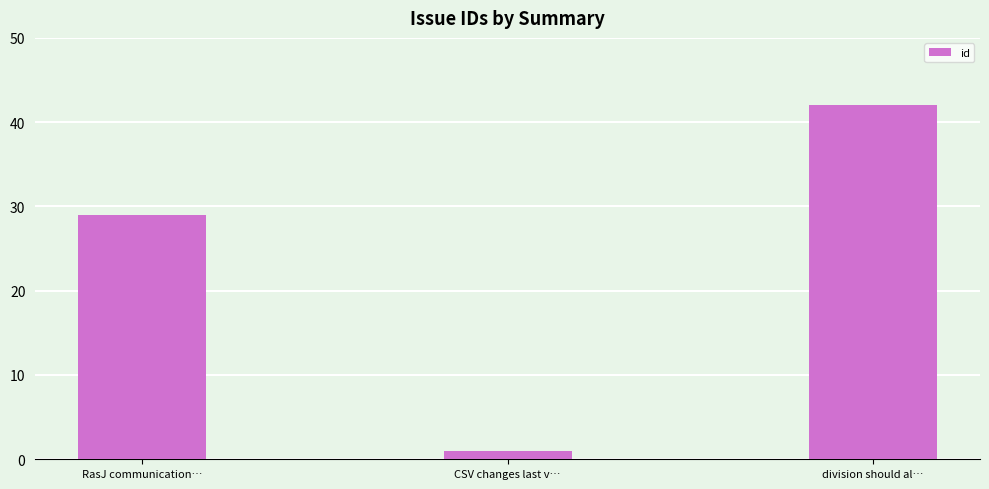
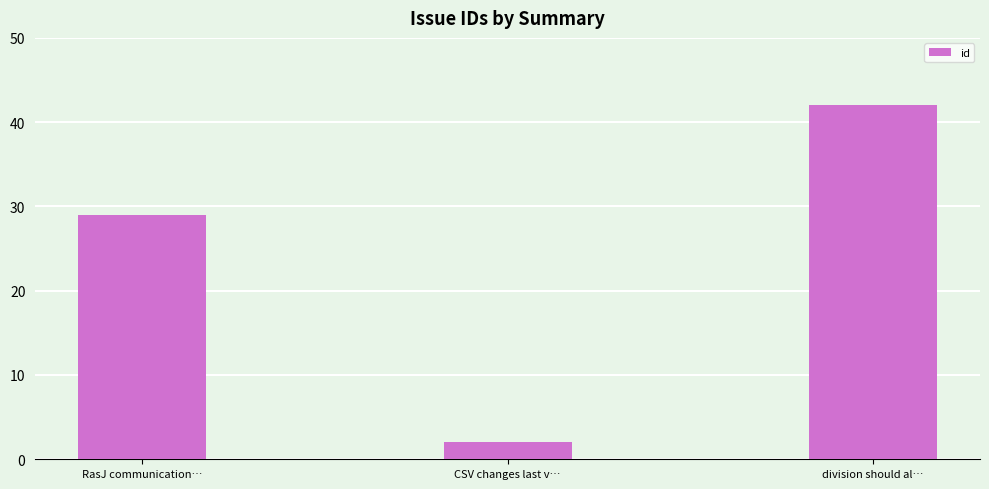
CSV changes last v…: 1 -> 2
